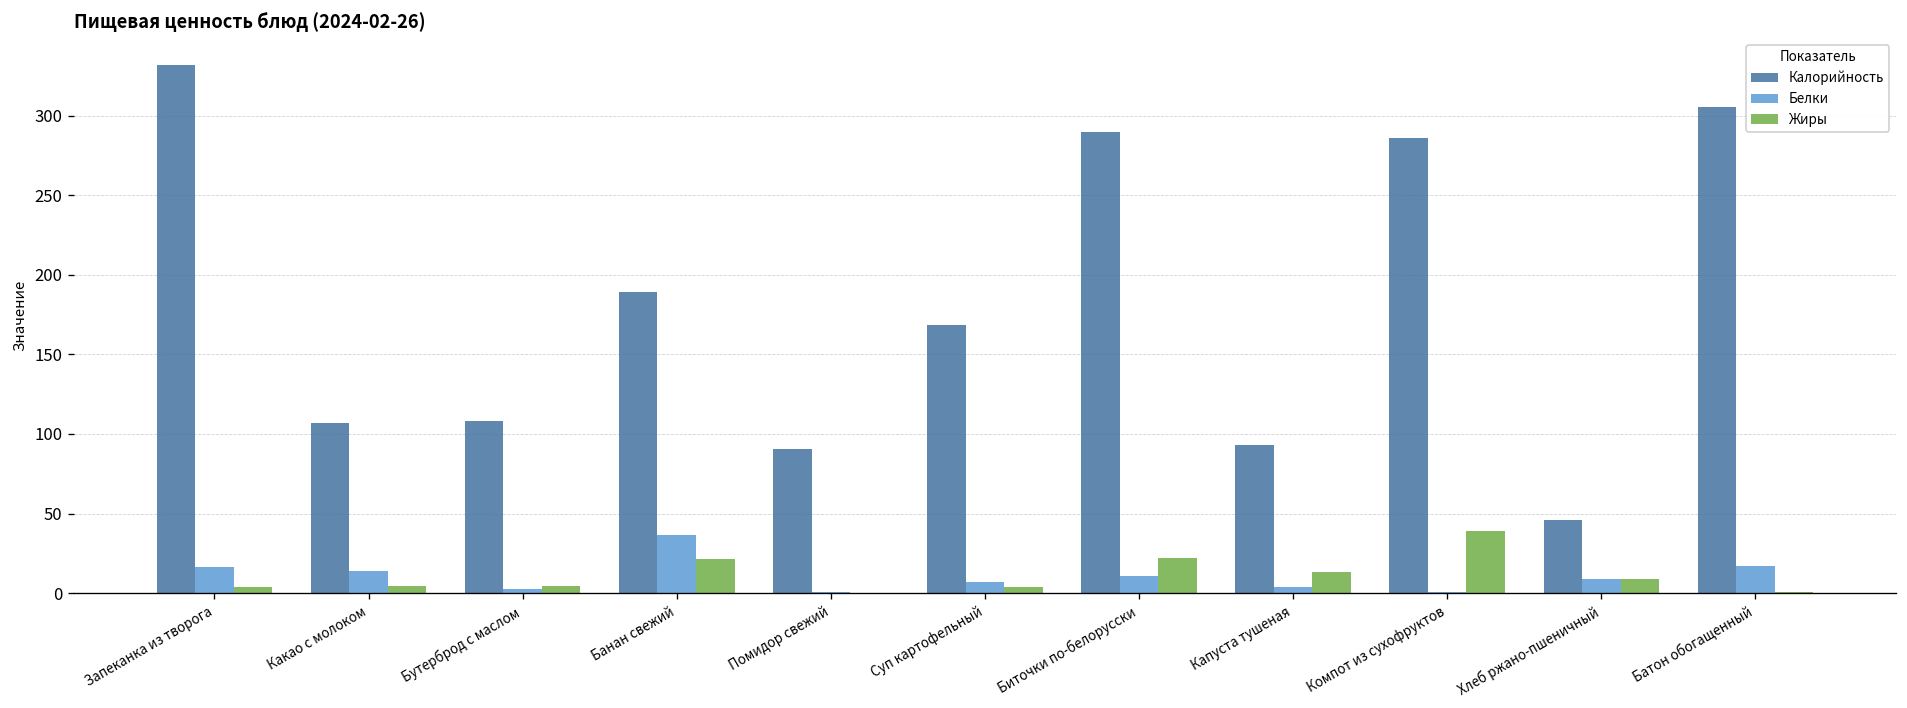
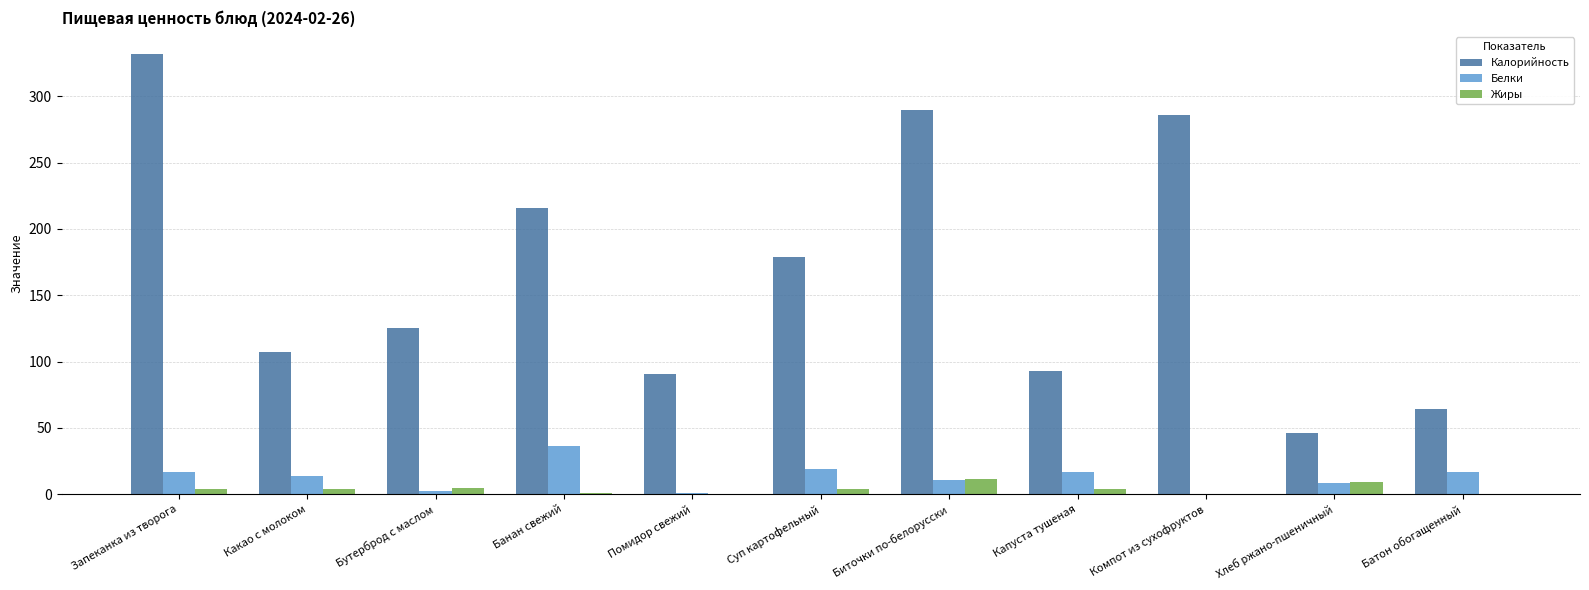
Калорийность, Бутерброд с маслом: 108 -> 126
Калорийность, Банан свежий: 189 -> 216
Жиры, Банан свежий: 22 -> 1
Калорийность, Суп картофельный: 168 -> 179
Белки, Суп картофельный: 7 -> 19
Жиры, Биточки по-белорусски: 22 -> 11
Белки, Капуста тушеная: 4 -> 17
Жиры, Капуста тушеная: 14 -> 4
Жиры, Компот из сухофруктов: 39 -> 0
Калорийность, Батон обогащенный: 305 -> 64
